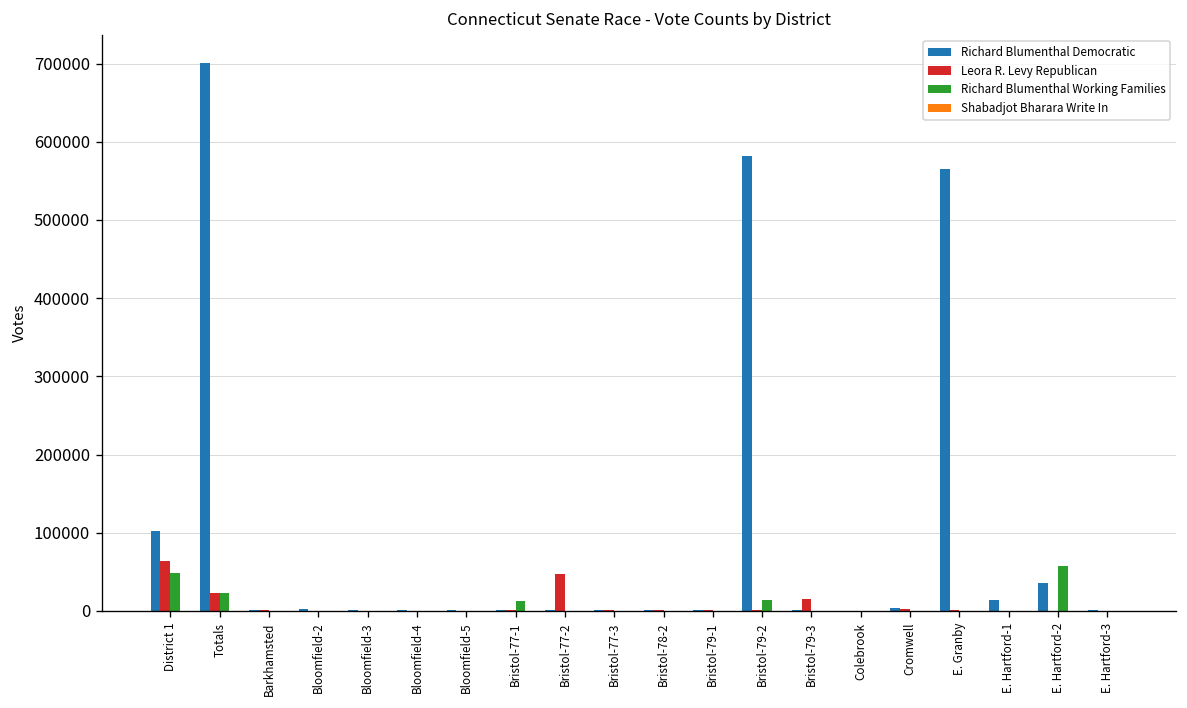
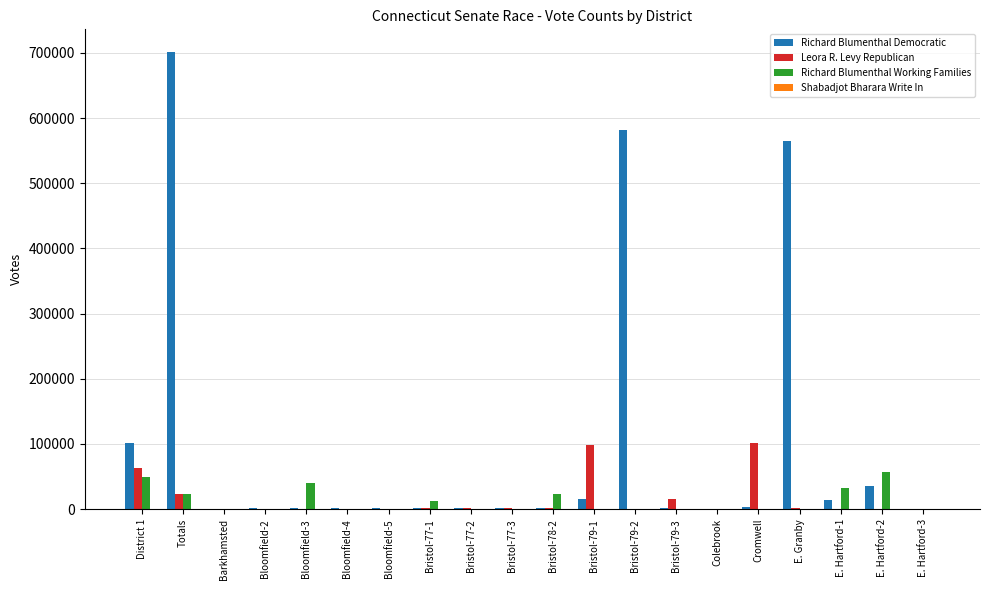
Richard Blumenthal Working Families, Bloomfield-3: 0 -> 40000
Leora R. Levy Republican, Bristol-77-2: 50000 -> 0
Richard Blumenthal Working Families, Bristol-78-2: 0 -> 20000
Richard Blumenthal Democratic, Bristol-79-1: 0 -> 20000
Leora R. Levy Republican, Bristol-79-1: 0 -> 100000
Richard Blumenthal Working Families, Bristol-79-2: 10000 -> 0
Leora R. Levy Republican, Cromwell: 0 -> 100000
Richard Blumenthal Working Families, E. Hartford-1: 0 -> 30000
